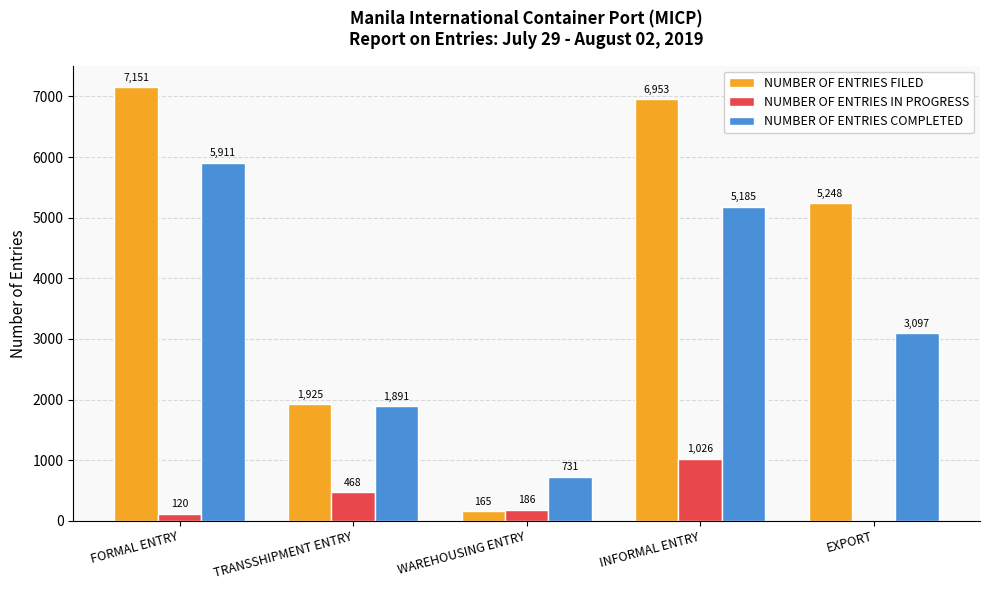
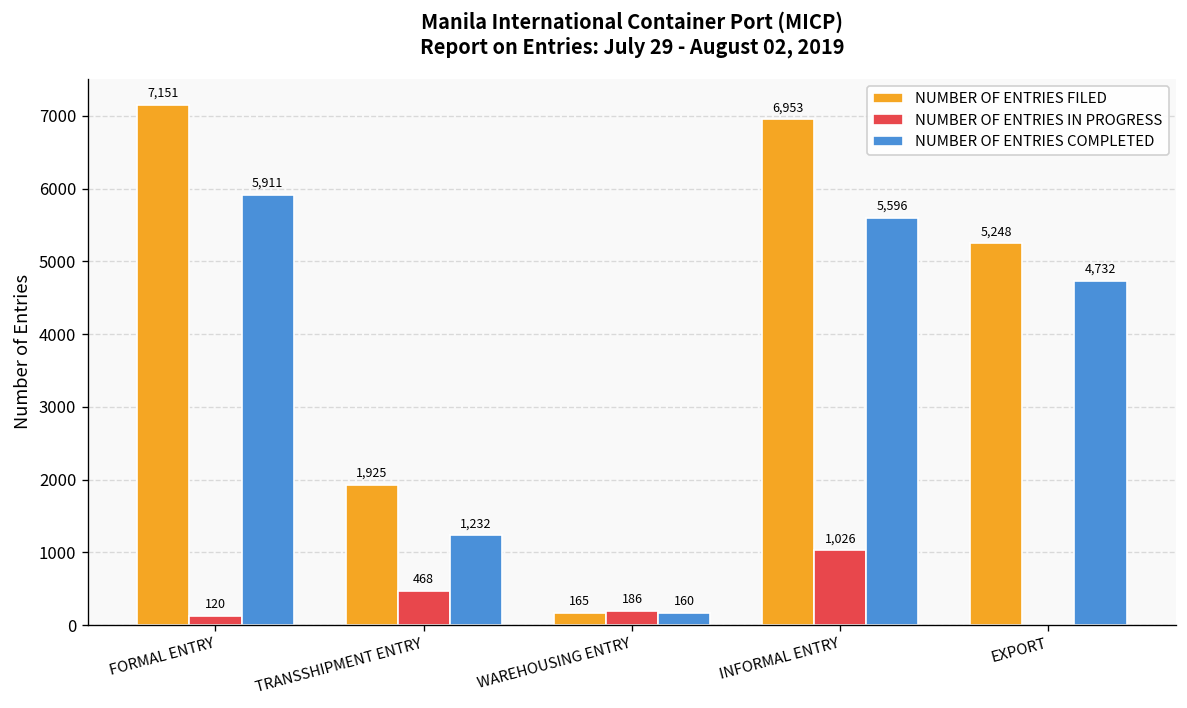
NUMBER OF ENTRIES COMPLETED, TRANSSHIPMENT ENTRY: 1,891 -> 1,232
NUMBER OF ENTRIES COMPLETED, WAREHOUSING ENTRY: 731 -> 160
NUMBER OF ENTRIES COMPLETED, INFORMAL ENTRY: 5,185 -> 5,596
NUMBER OF ENTRIES COMPLETED, EXPORT: 3,097 -> 4,732
